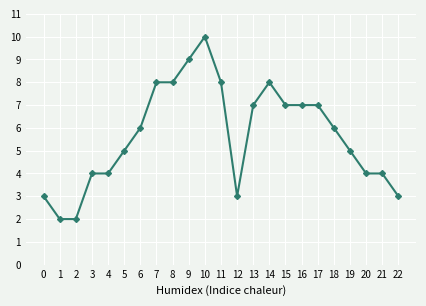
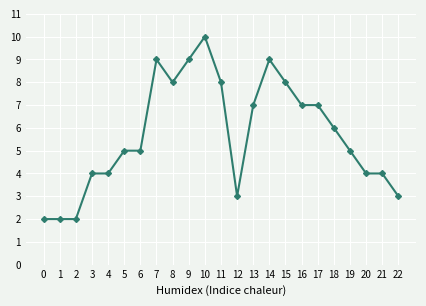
0: 3 -> 2
6: 6 -> 5
7: 8 -> 9
14: 8 -> 9
15: 7 -> 8
